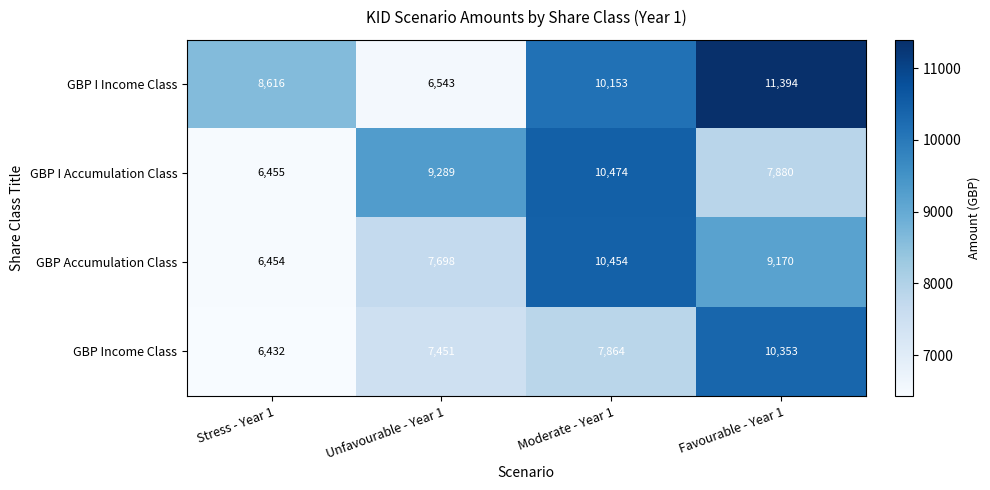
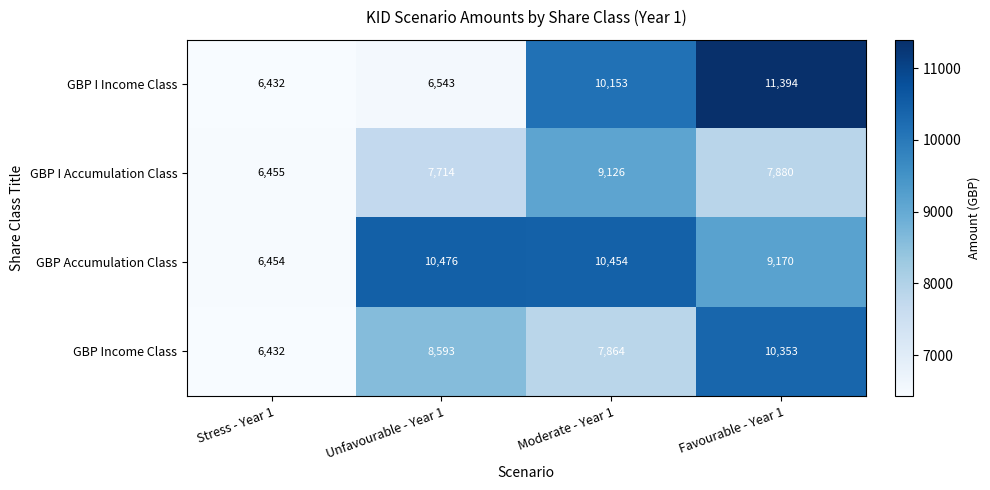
GBP I Income Class, Stress - Year 1: 8,616 -> 6,432
GBP I Accumulation Class, Unfavourable - Year 1: 9,289 -> 7,714
GBP I Accumulation Class, Moderate - Year 1: 10,474 -> 9,126
GBP Accumulation Class, Unfavourable - Year 1: 7,698 -> 10,476
GBP Income Class, Unfavourable - Year 1: 7,451 -> 8,593
